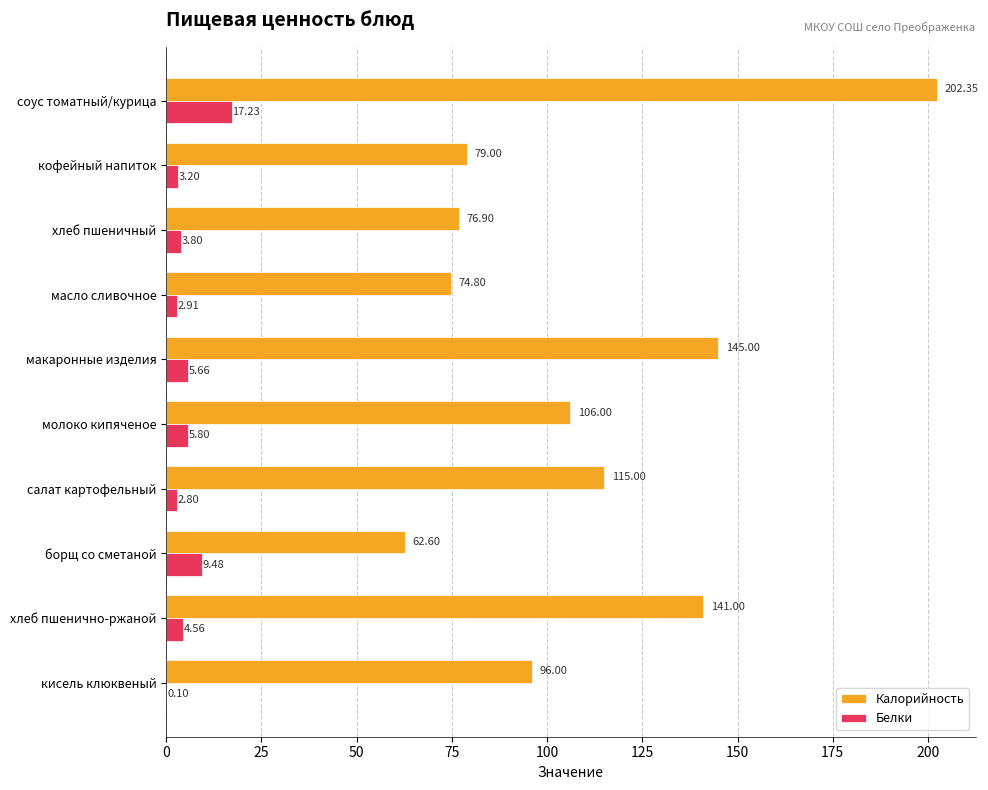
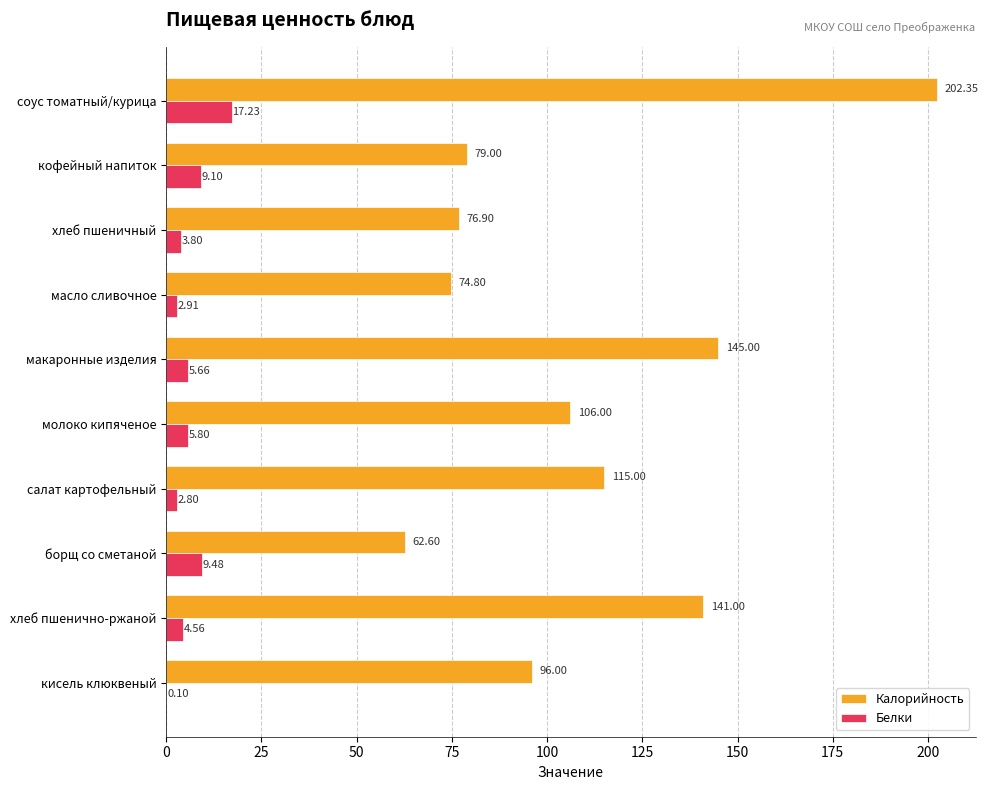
Белки, кофейный напиток: 3.20 -> 9.10
